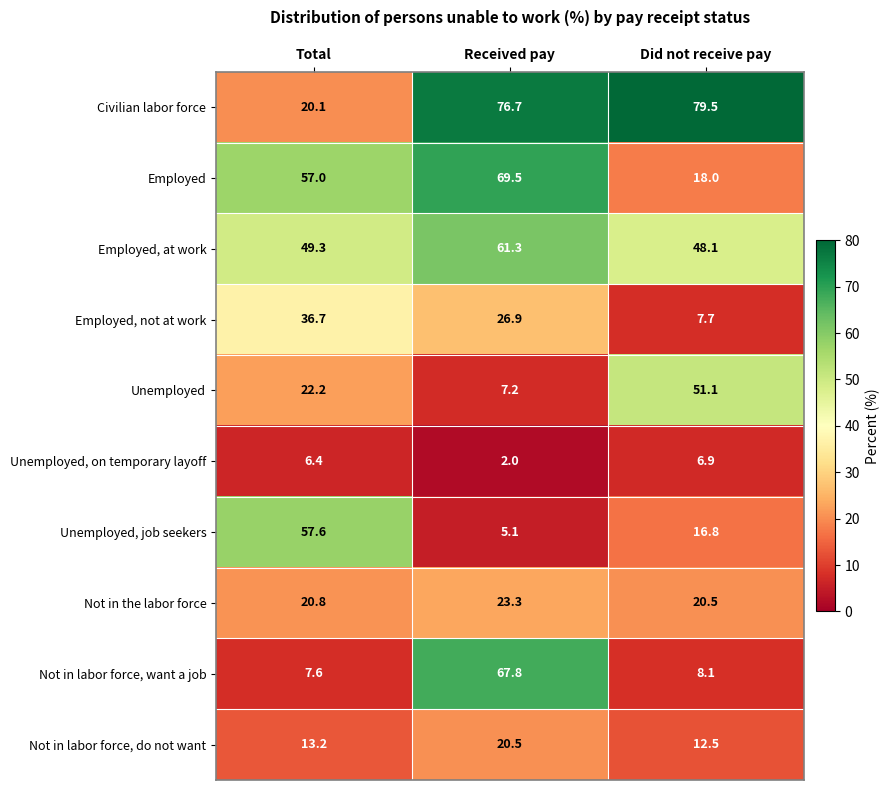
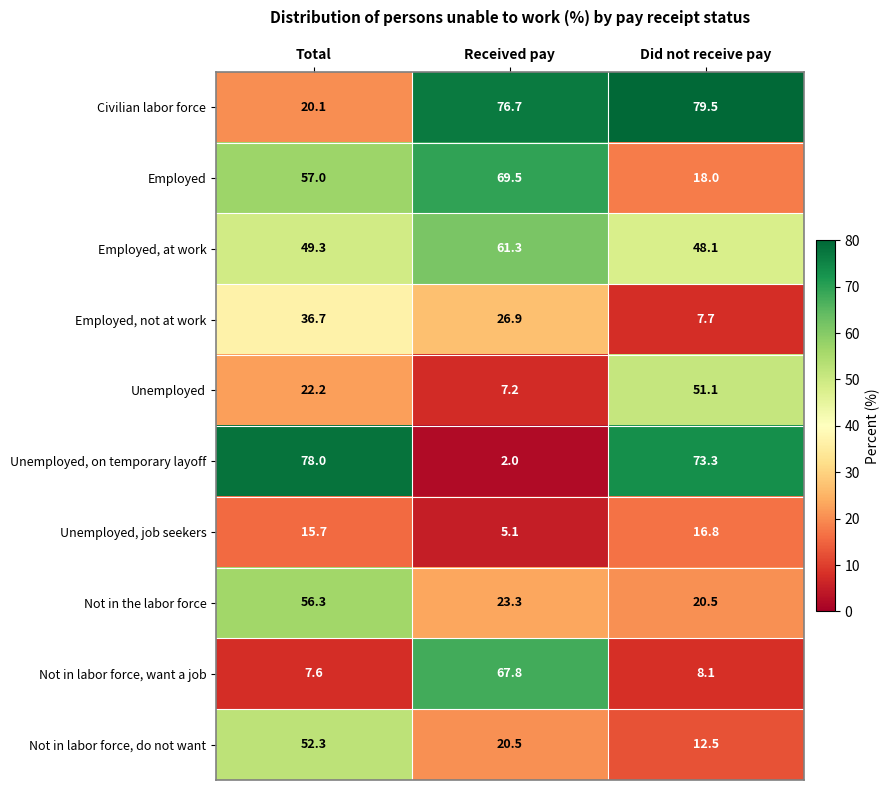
Unemployed, on temporary layoff, Total: 6.4 -> 78.0
Unemployed, on temporary layoff, Did not receive pay: 6.9 -> 73.3
Unemployed, job seekers, Total: 57.6 -> 15.7
Not in the labor force, Total: 20.8 -> 56.3
Not in labor force, do not want, Total: 13.2 -> 52.3
